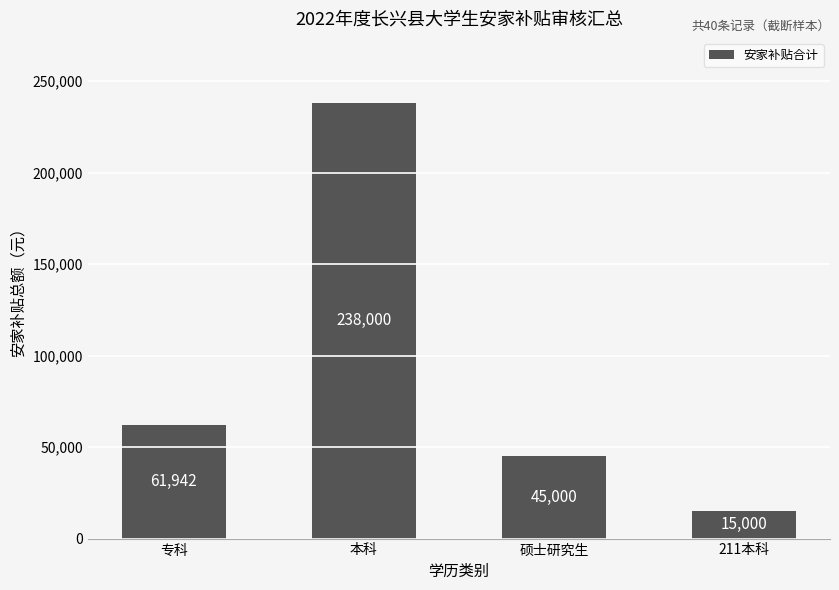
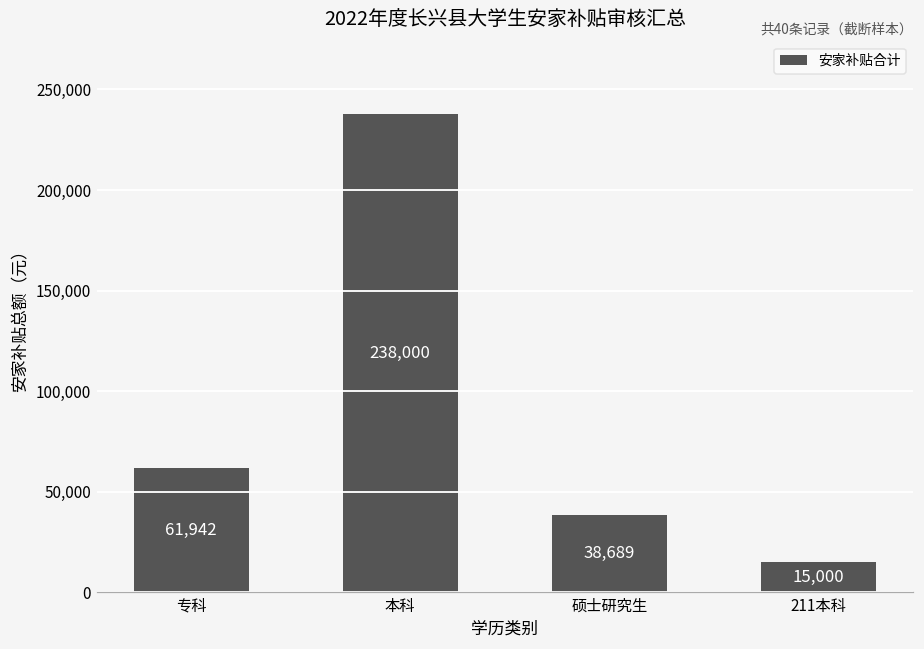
硕士研究生: 45,000 -> 38,689
